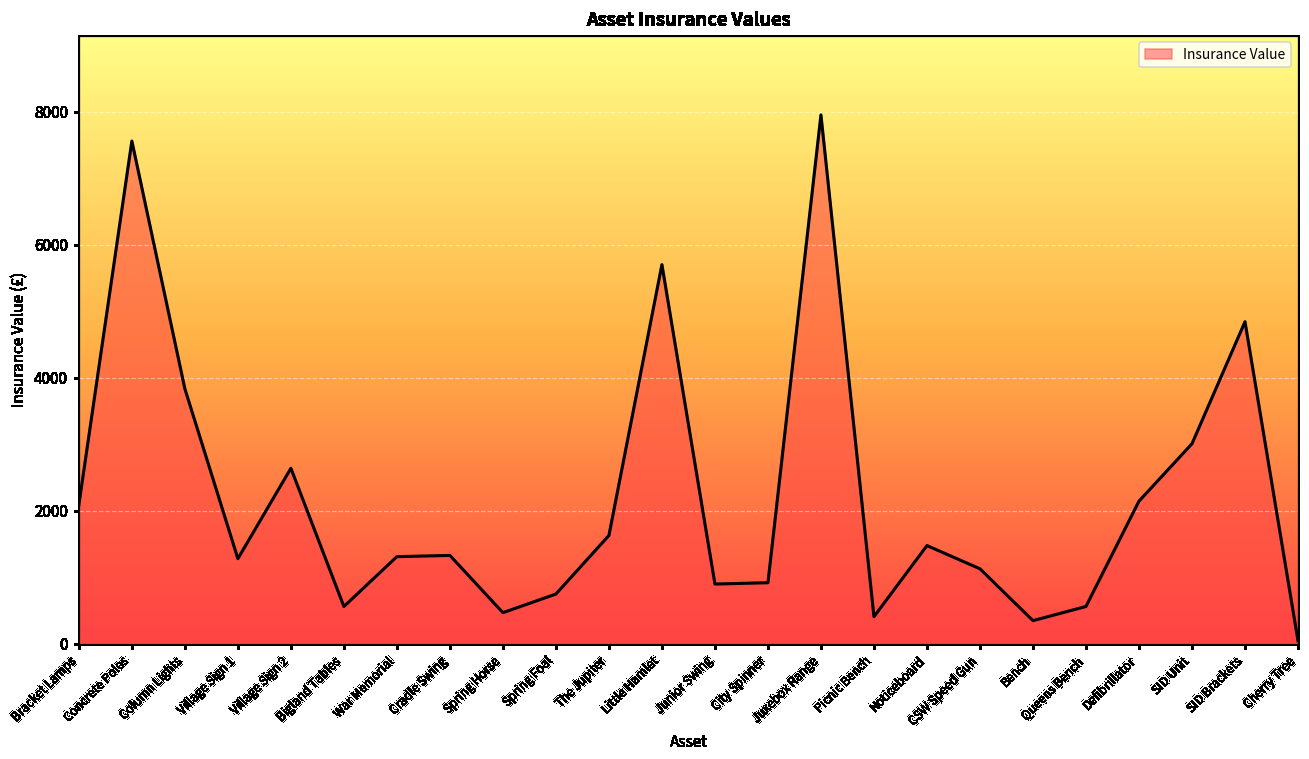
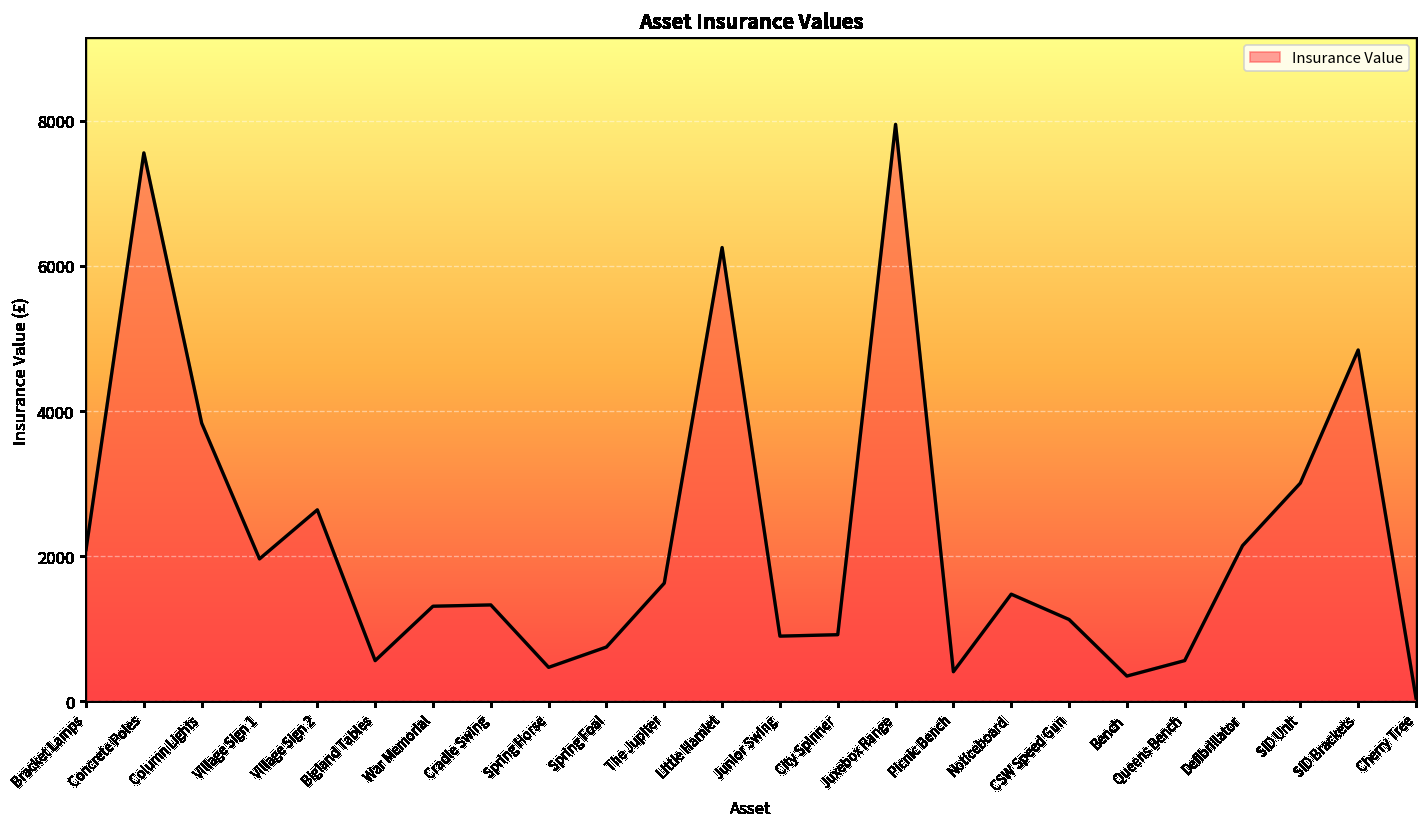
Village Sign 1: 1300 -> 2000
Little Hamlet: 5700 -> 6300
